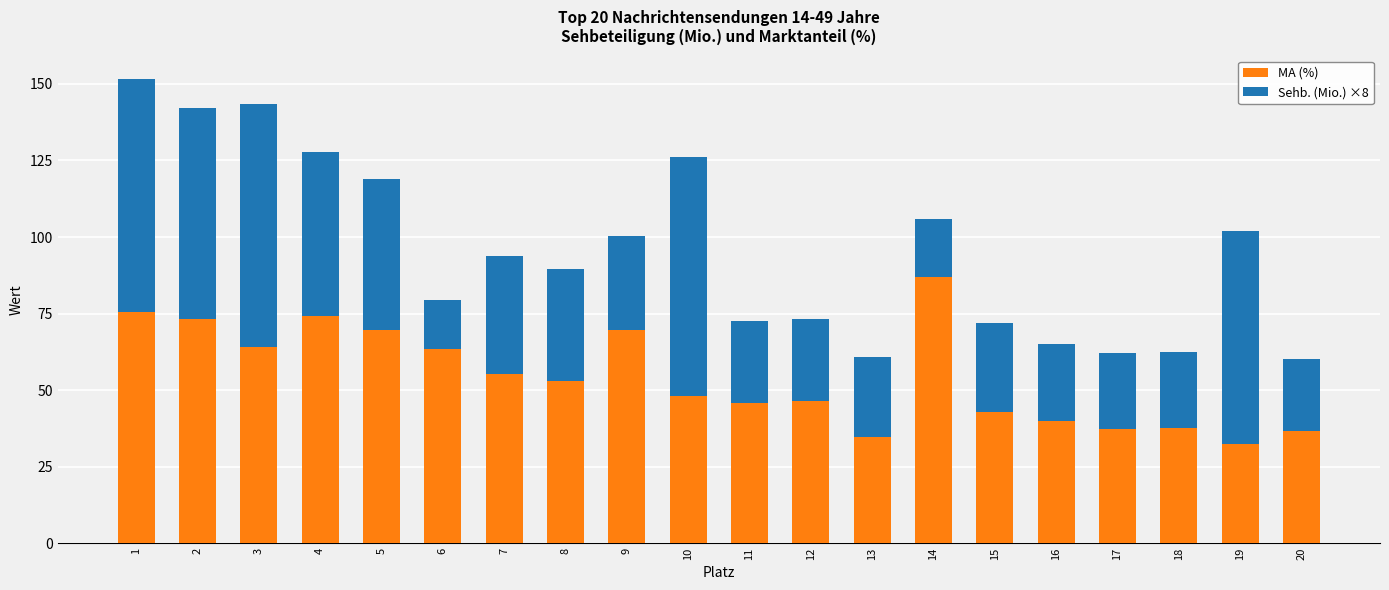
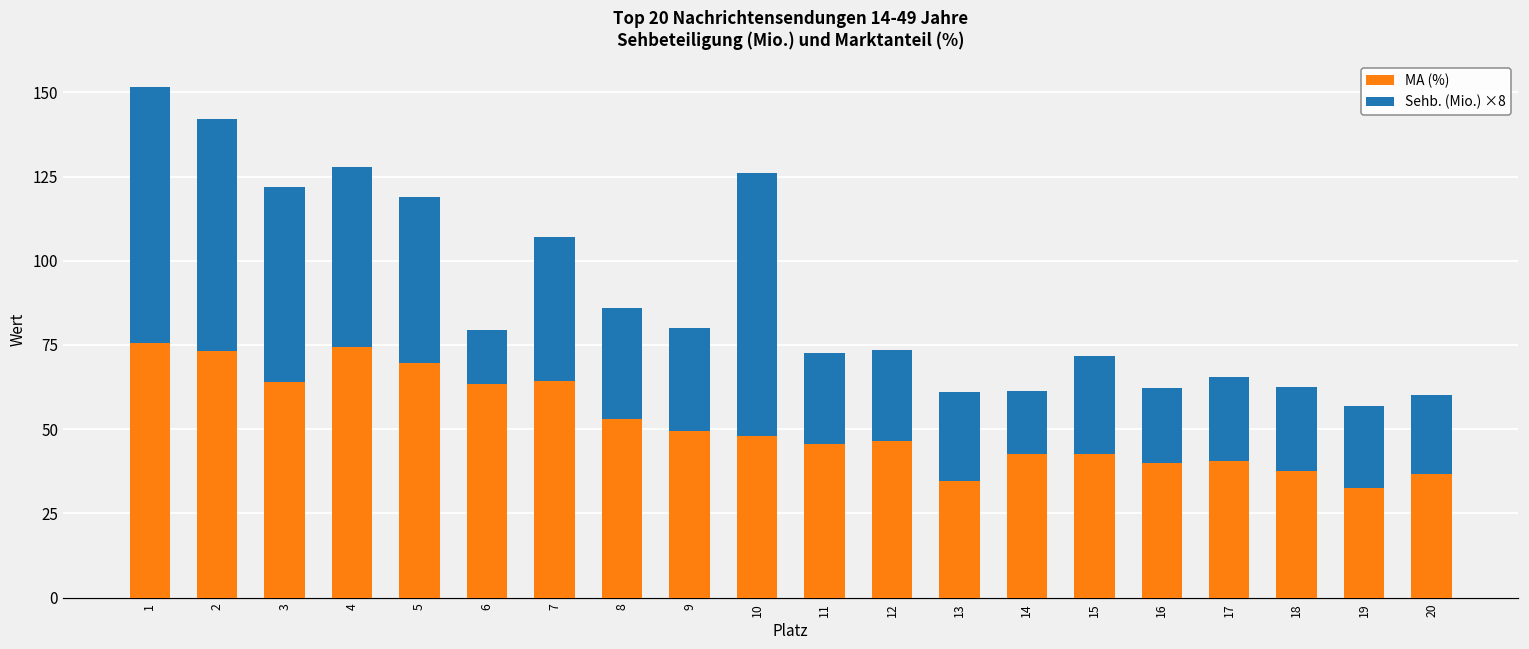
Sehb. (Mio.) ×8, 3: 79 -> 58
MA (%), 7: 55 -> 64
Sehb. (Mio.) ×8, 7: 39 -> 43
Sehb. (Mio.) ×8, 8: 37 -> 33
MA (%), 9: 70 -> 49
MA (%), 14: 87 -> 43
Sehb. (Mio.) ×8, 16: 25 -> 22
MA (%), 17: 37 -> 40
Sehb. (Mio.) ×8, 19: 69 -> 24
